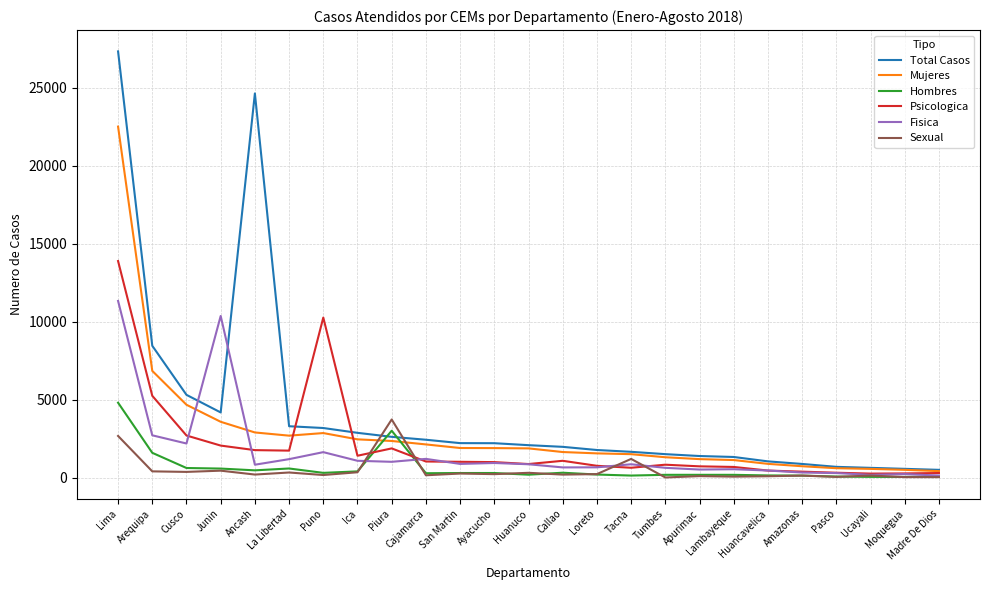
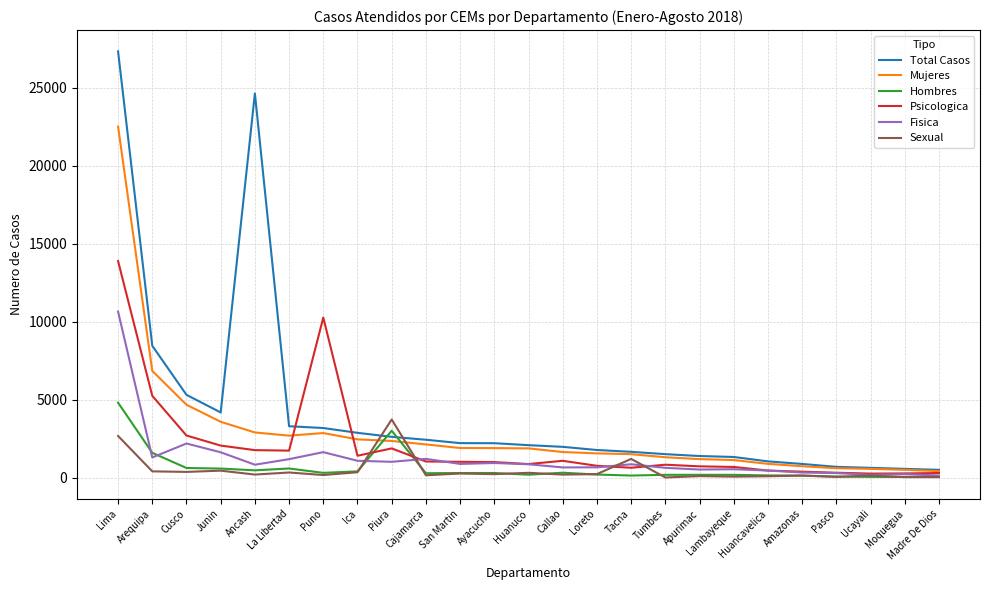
Fisica, Lima: 11300 -> 10700
Fisica, Arequipa: 2700 -> 1300
Fisica, Junin: 10400 -> 1600
